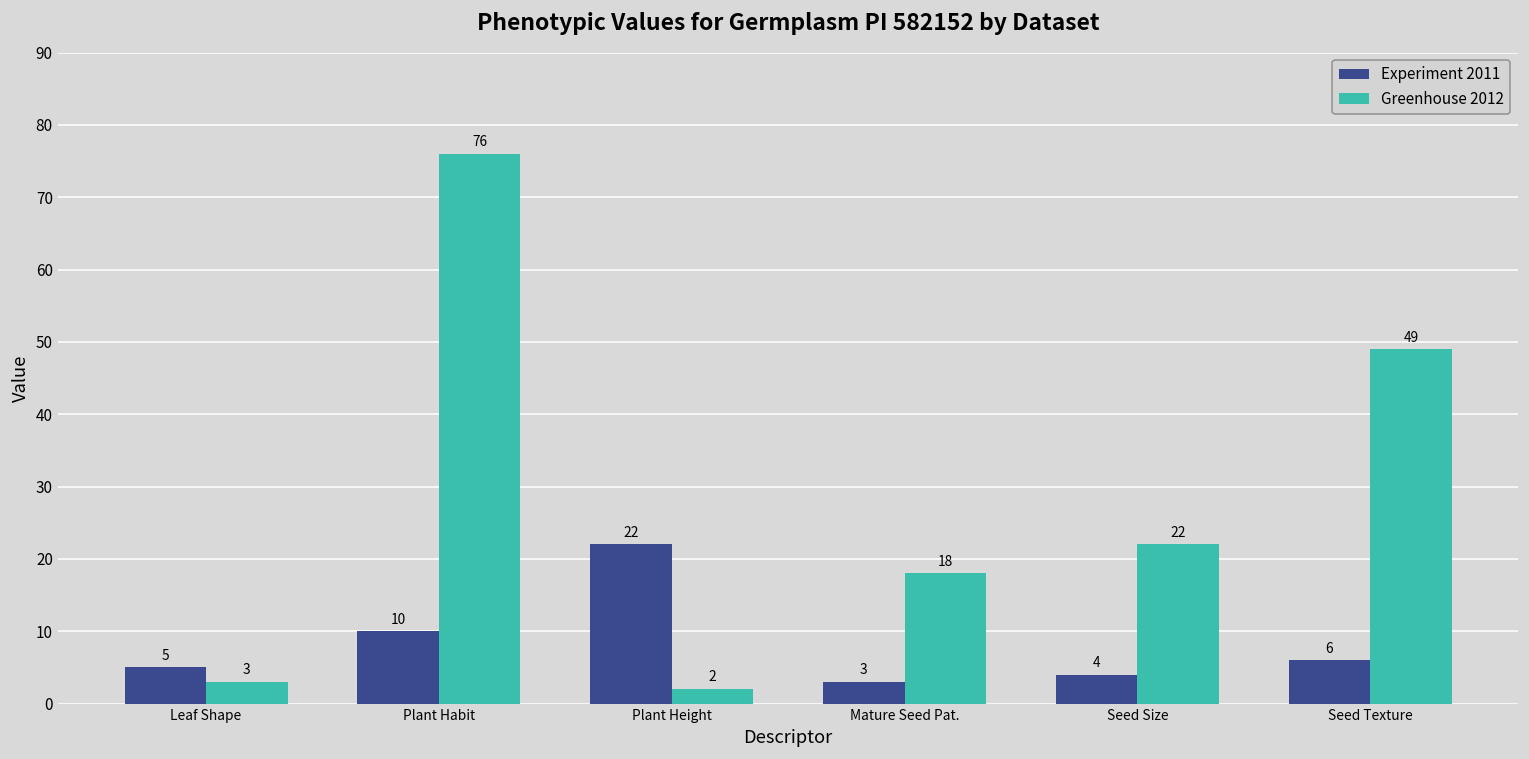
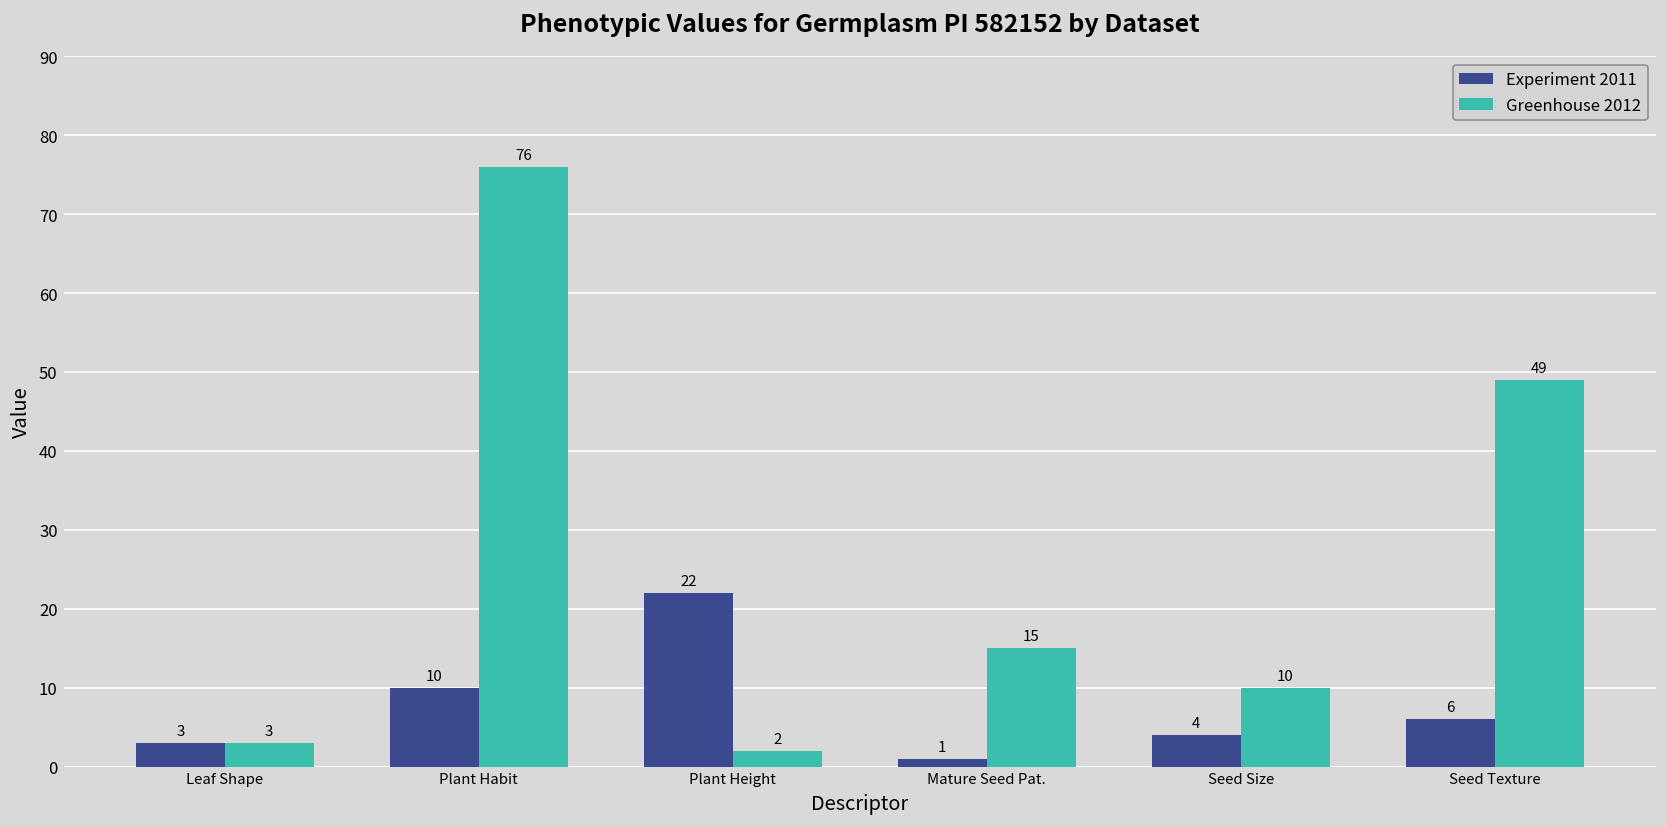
Experiment 2011, Leaf Shape: 5 -> 3
Experiment 2011, Mature Seed Pat.: 3 -> 1
Greenhouse 2012, Mature Seed Pat.: 18 -> 15
Greenhouse 2012, Seed Size: 22 -> 10
